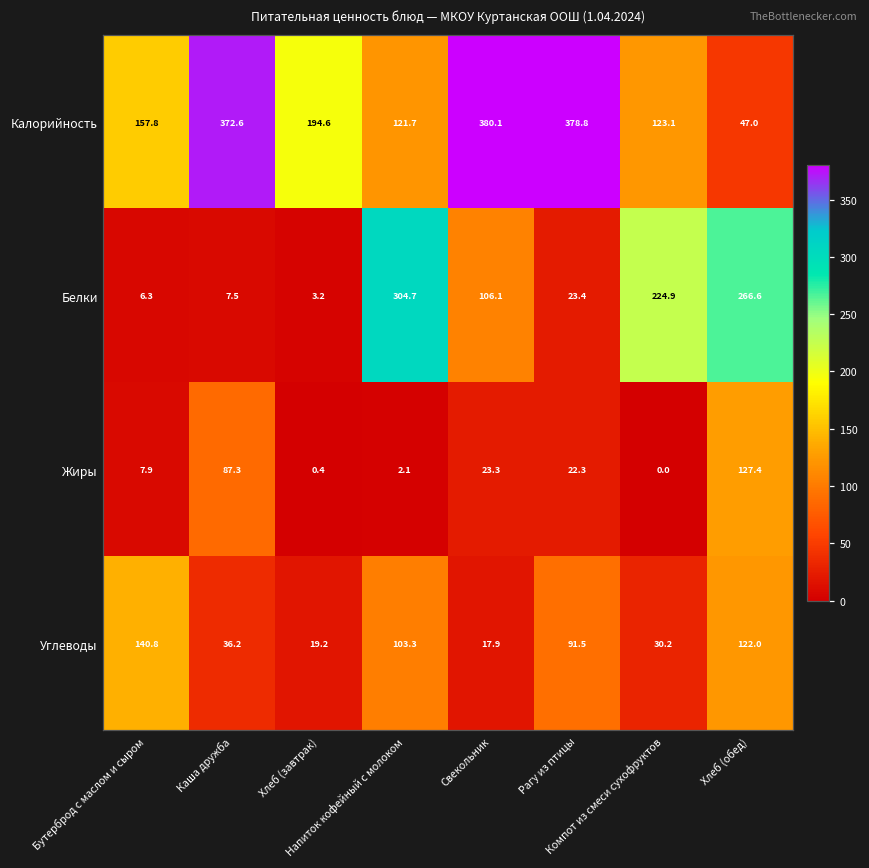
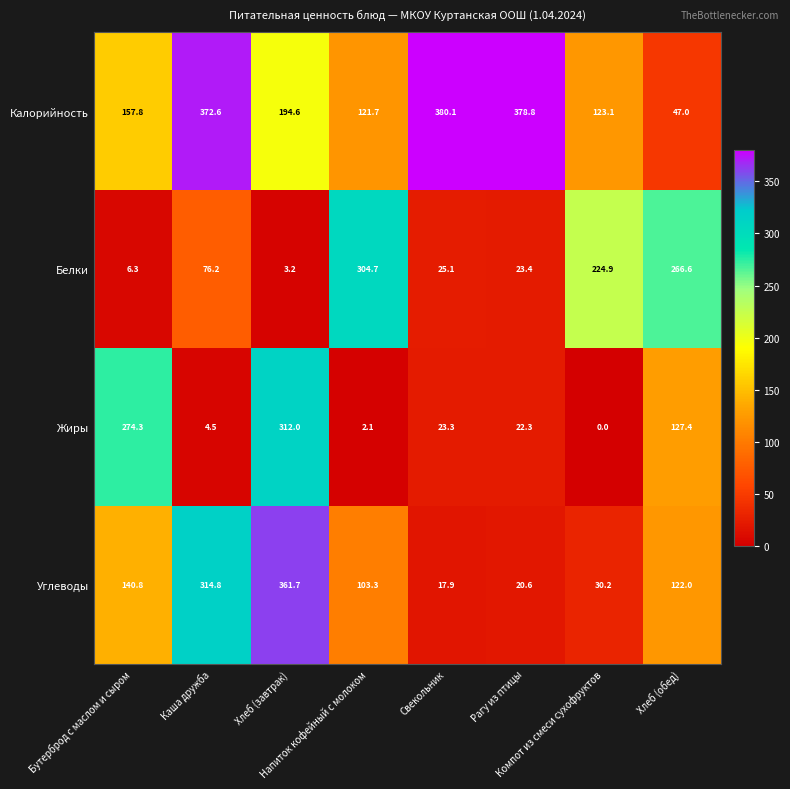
Белки, Каша дружба: 7.5 -> 76.2
Белки, Свекольник: 106.1 -> 25.1
Жиры, Бутерброд с маслом и сыром: 7.9 -> 274.3
Жиры, Каша дружба: 87.3 -> 4.5
Жиры, Хлеб (завтрак): 0.4 -> 312.0
Углеводы, Каша дружба: 36.2 -> 314.8
Углеводы, Хлеб (завтрак): 19.2 -> 361.7
Углеводы, Рагу из птицы: 91.5 -> 20.6
